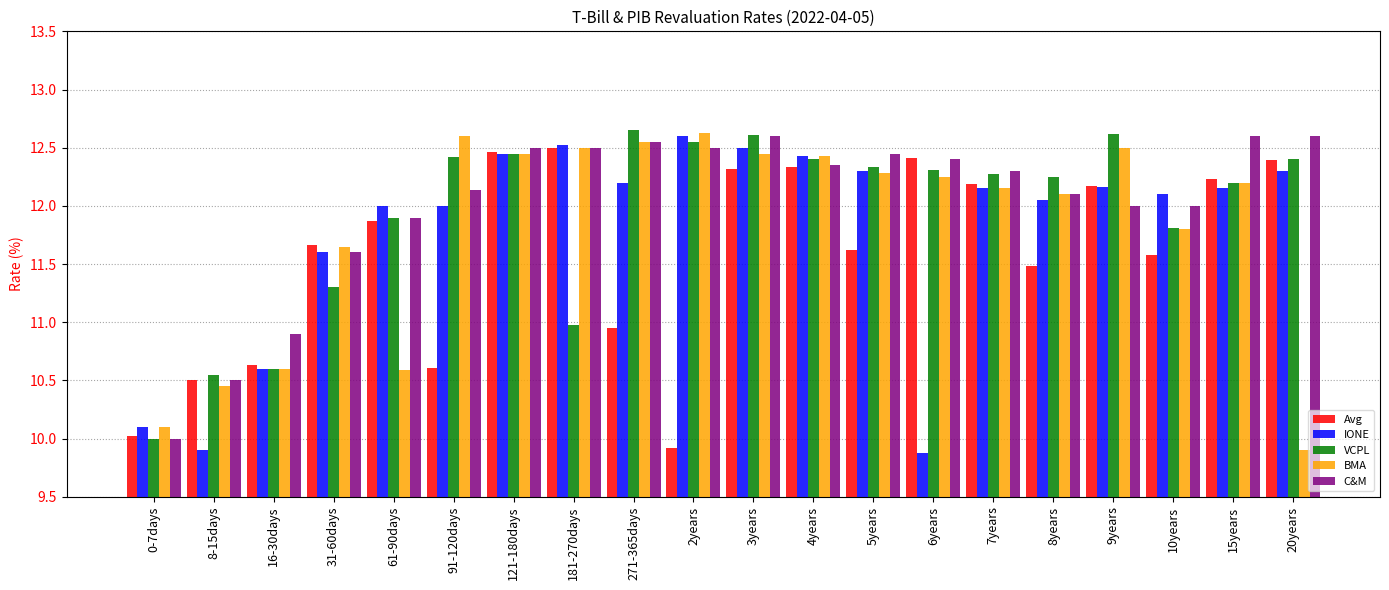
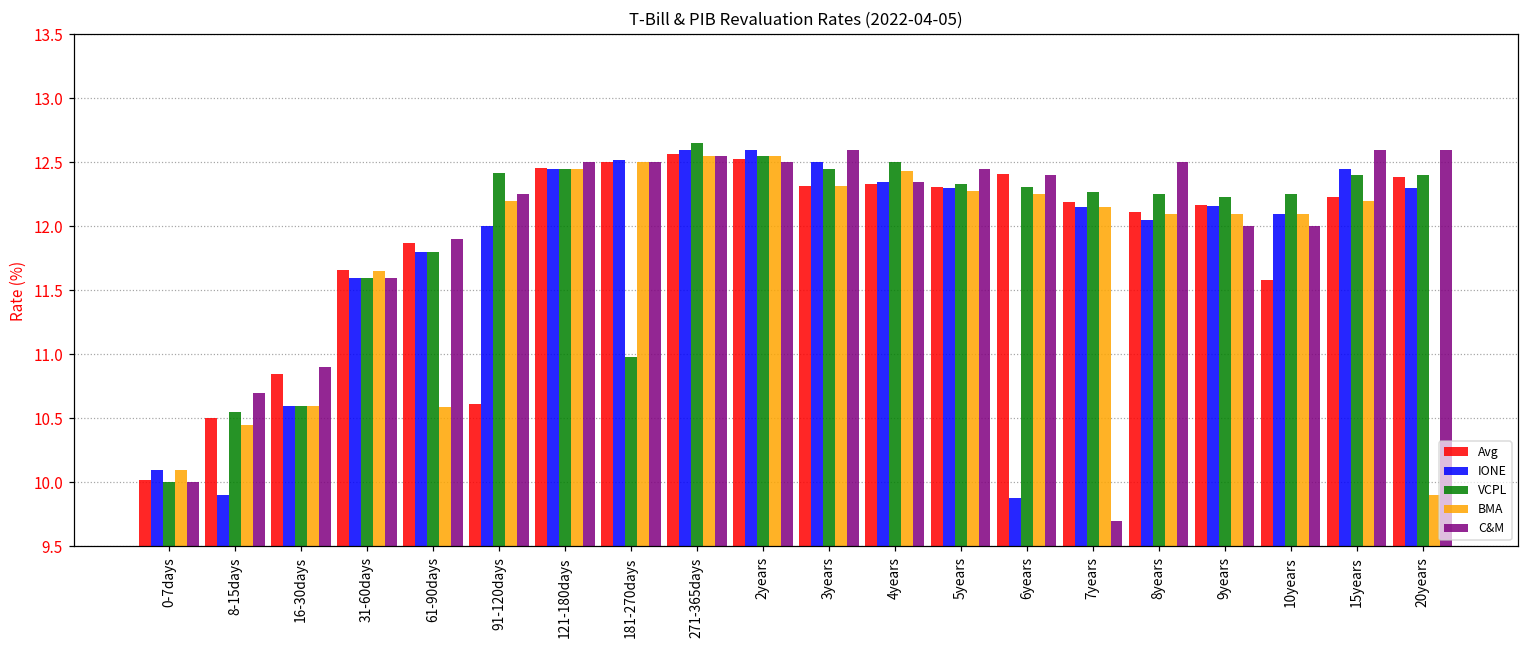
C&M, 8-15days: 10.5 -> 10.7
Avg, 16-30days: 10.63 -> 10.85
VCPL, 31-60days: 11.3 -> 11.6
IONE, 61-90days: 12.0 -> 11.8
VCPL, 61-90days: 11.9 -> 11.8
BMA, 91-120days: 12.6 -> 12.2
C&M, 91-120days: 12.14 -> 12.25
Avg, 271-365days: 10.95 -> 12.57
IONE, 271-365days: 12.2 -> 12.6
Avg, 2years: 9.92 -> 12.53
BMA, 2years: 12.63 -> 12.55
VCPL, 3years: 12.61 -> 12.45
BMA, 3years: 12.45 -> 12.32
IONE, 4years: 12.43 -> 12.35
VCPL, 4years: 12.4 -> 12.5
Avg, 5years: 11.62 -> 12.31
C&M, 7years: 12.3 -> 9.7
Avg, 8years: 11.48 -> 12.11
C&M, 8years: 12.1 -> 12.5
VCPL, 9years: 12.62 -> 12.23
BMA, 9years: 12.5 -> 12.1
VCPL, 10years: 11.81 -> 12.25
BMA, 10years: 11.8 -> 12.1
IONE, 15years: 12.15 -> 12.45
VCPL, 15years: 12.2 -> 12.4
